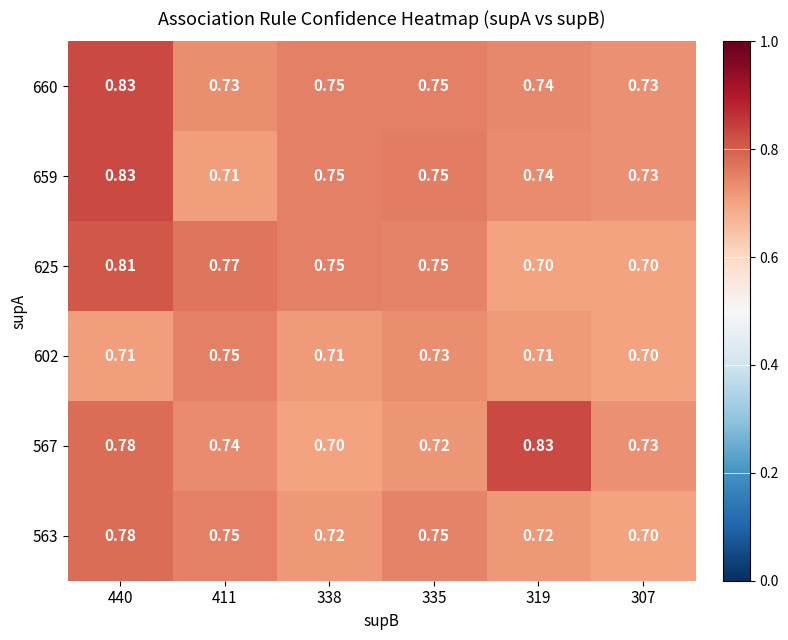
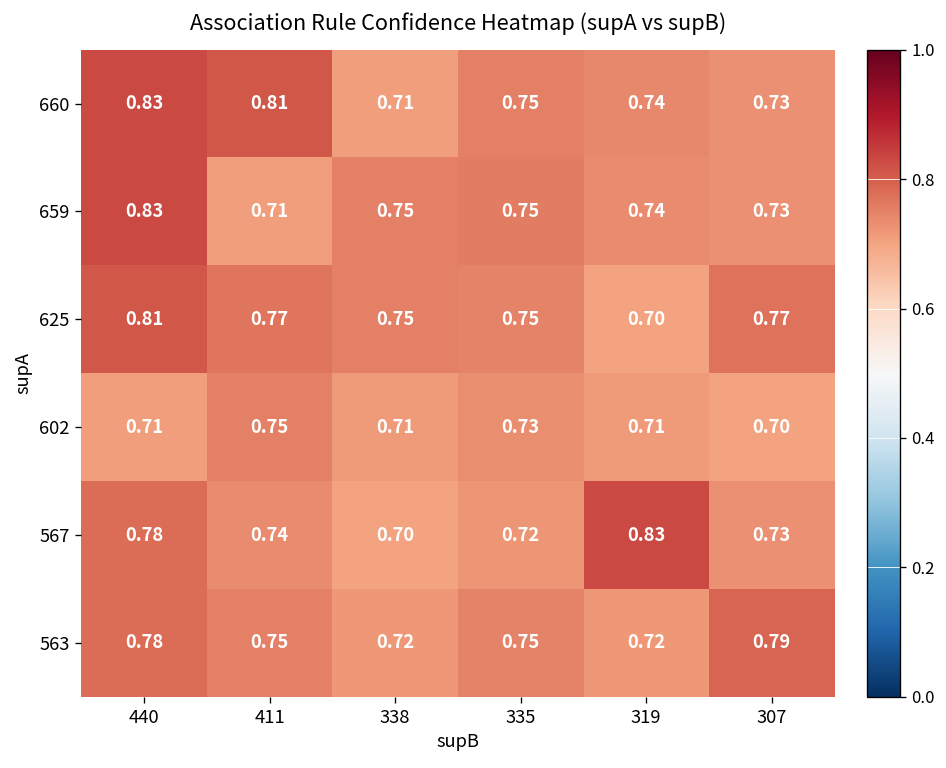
660, 411: 0.73 -> 0.81
660, 338: 0.75 -> 0.71
625, 307: 0.70 -> 0.77
563, 307: 0.70 -> 0.79
